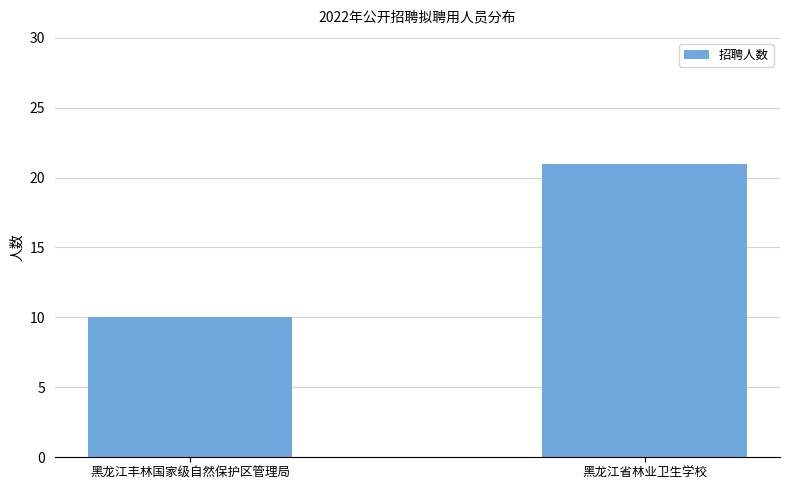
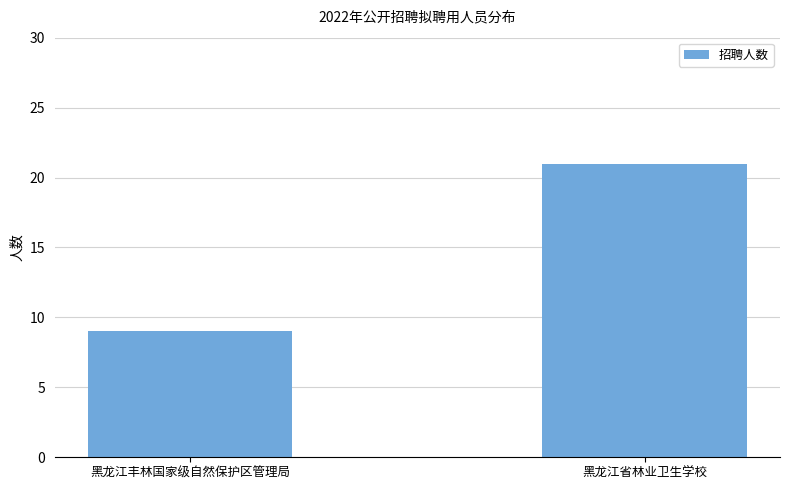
黑龙江丰林国家级自然保护区管理局: 10 -> 9
